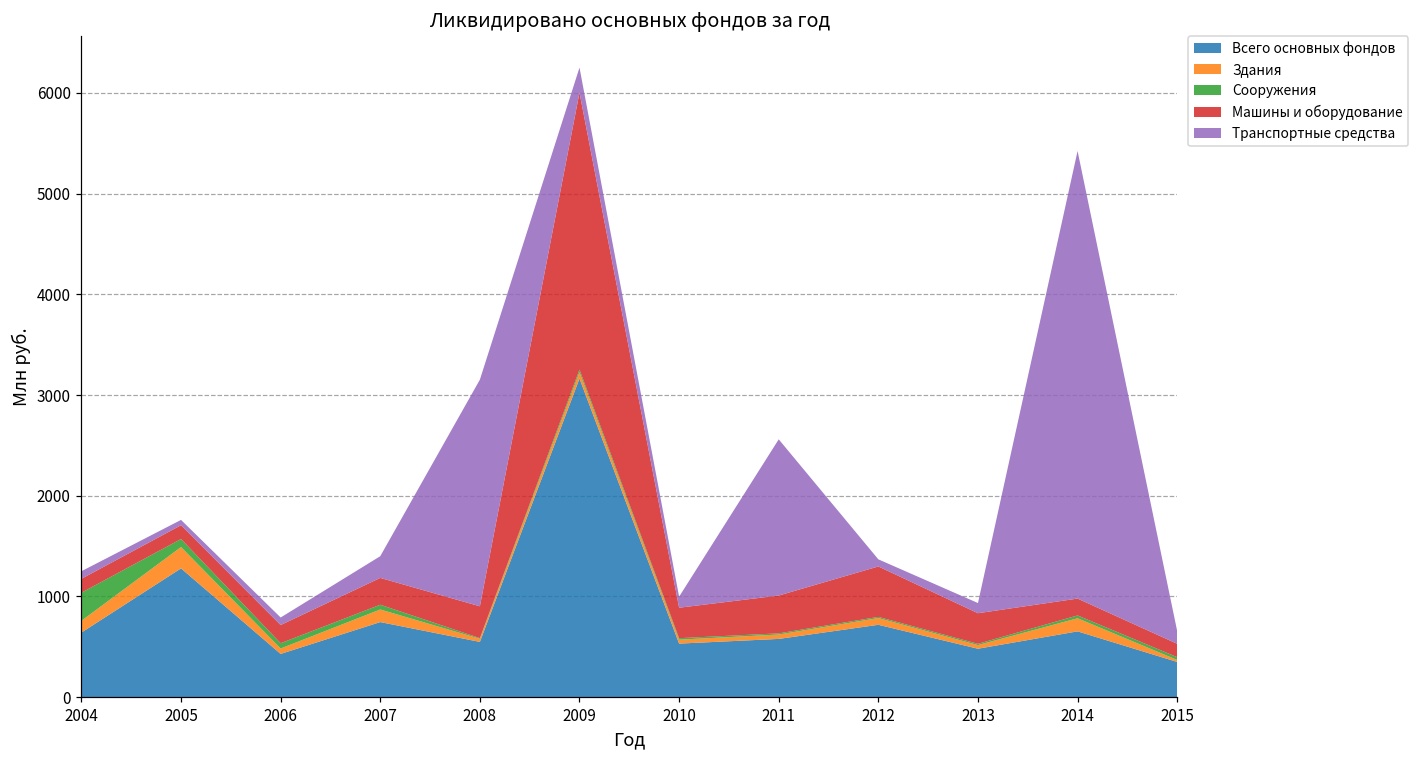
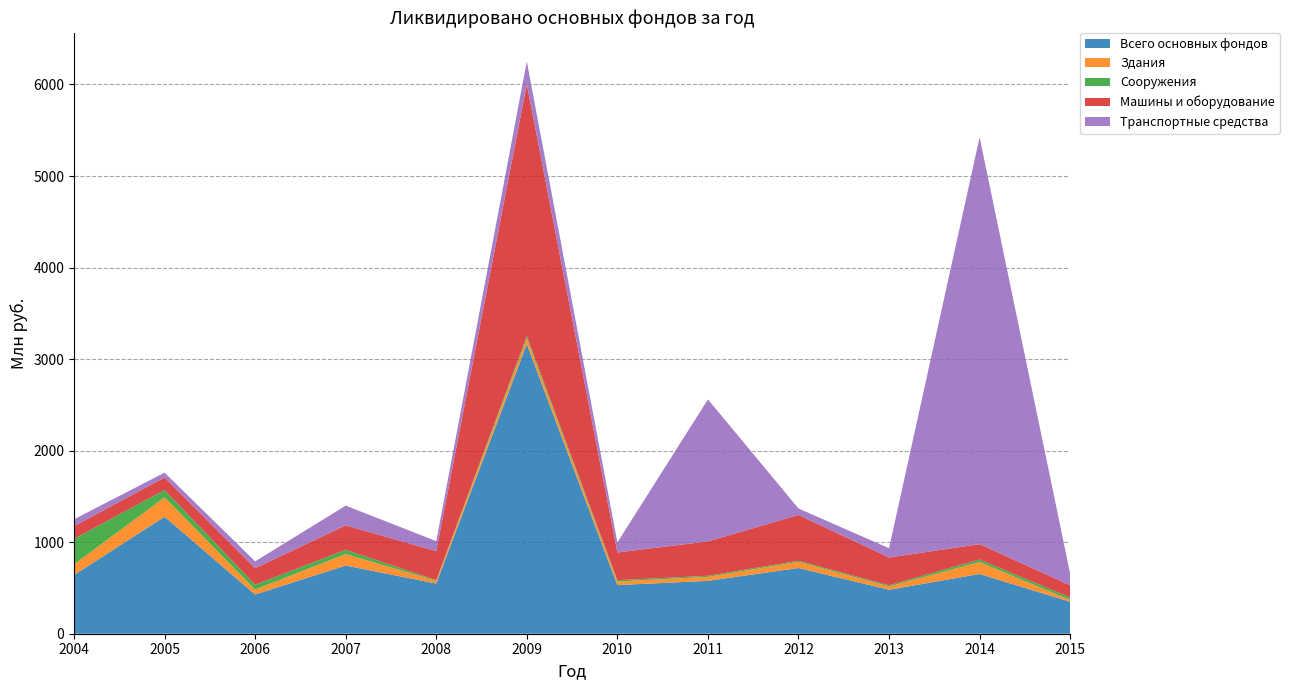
Транспортные средства, 2008: 2300 -> 100
